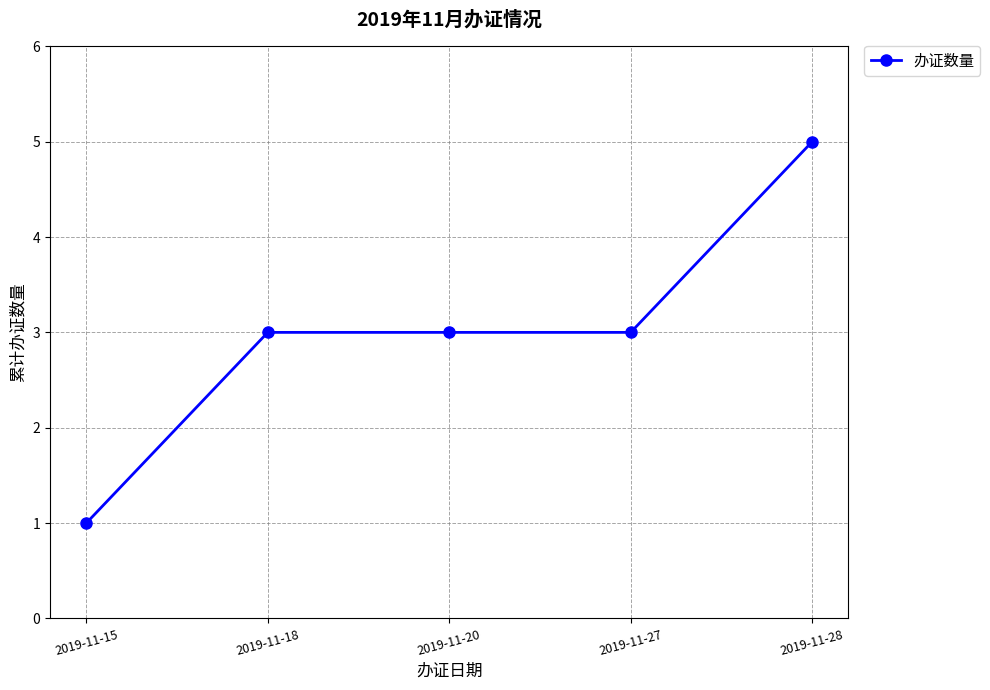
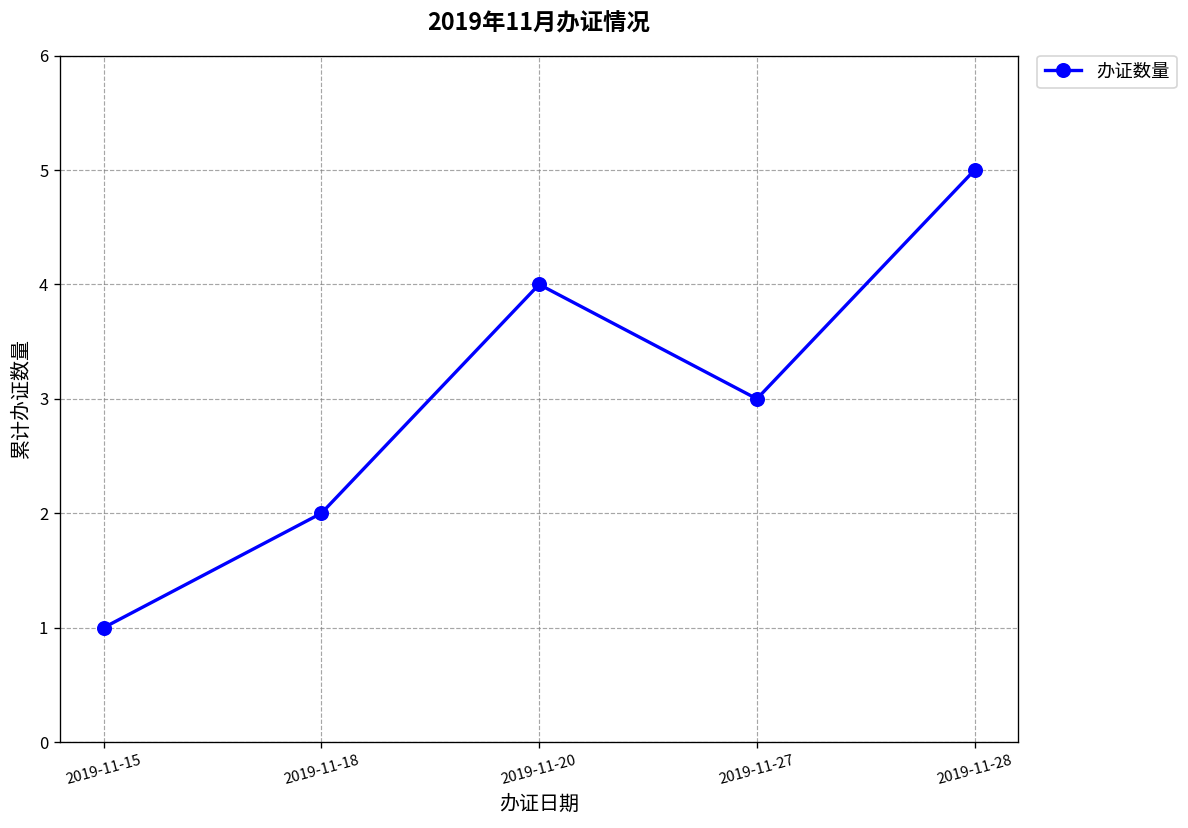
2019-11-18: 3 -> 2
2019-11-20: 3 -> 4
